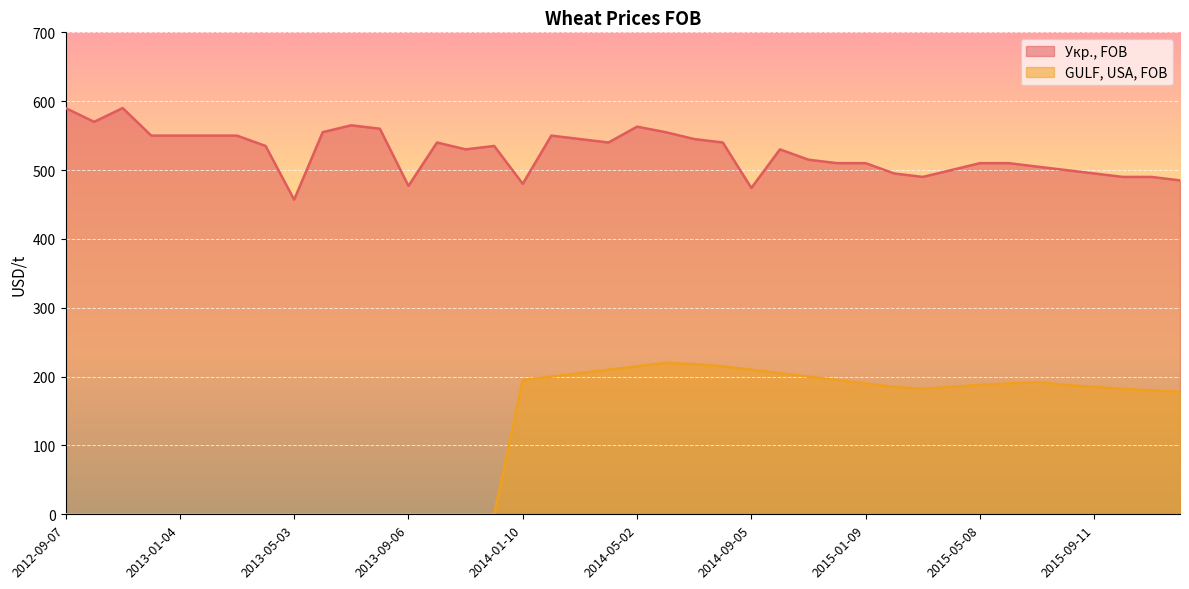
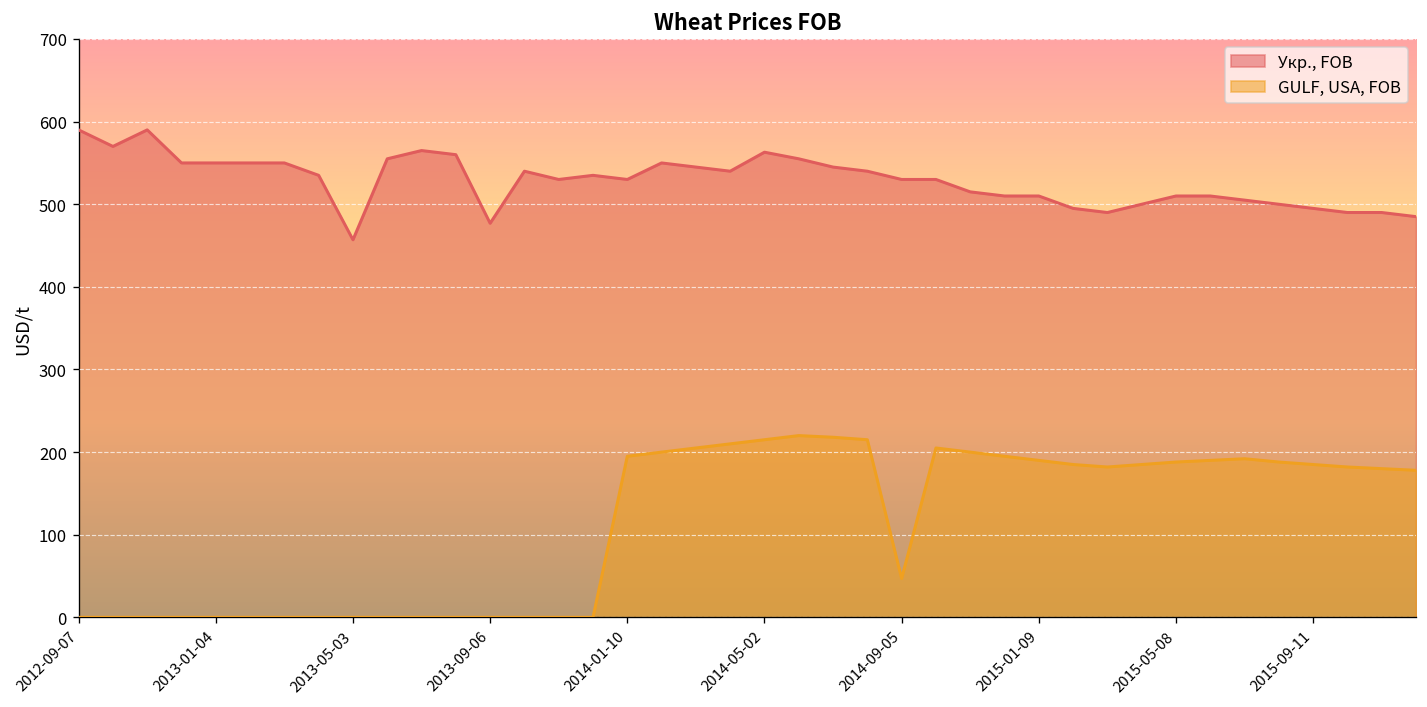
Укр., FOB, 2014-01-10: 480 -> 530
Укр., FOB, 2014-09-05: 470 -> 530
GULF, USA, FOB, 2014-09-05: 210 -> 50
